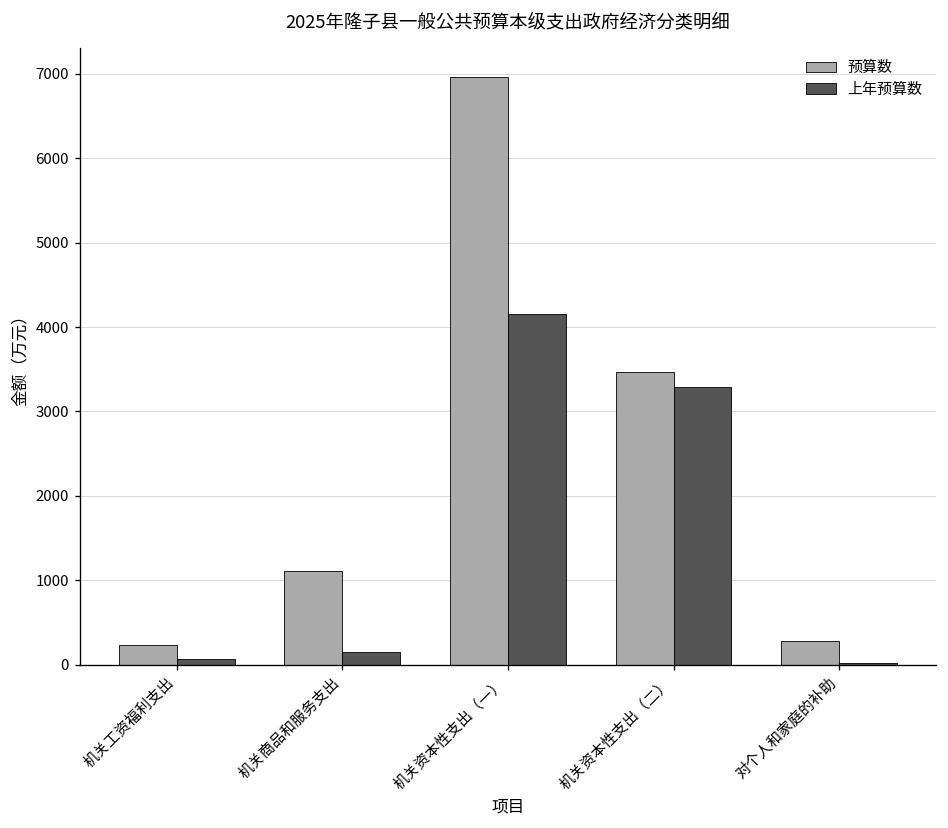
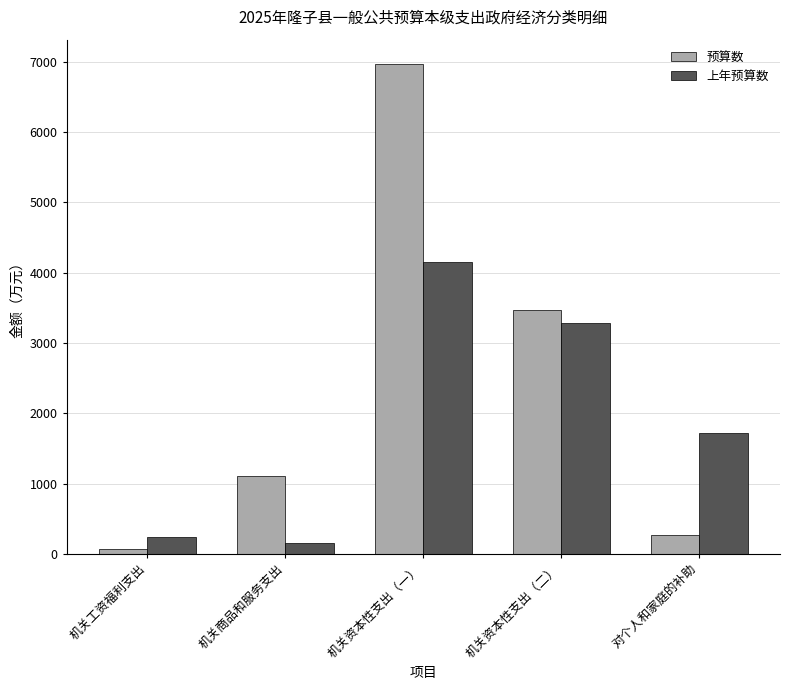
预算数, 机关工资福利支出: 200 -> 100
上年预算数, 机关工资福利支出: 100 -> 200
上年预算数, 对个人和家庭的补助: 0 -> 1700
